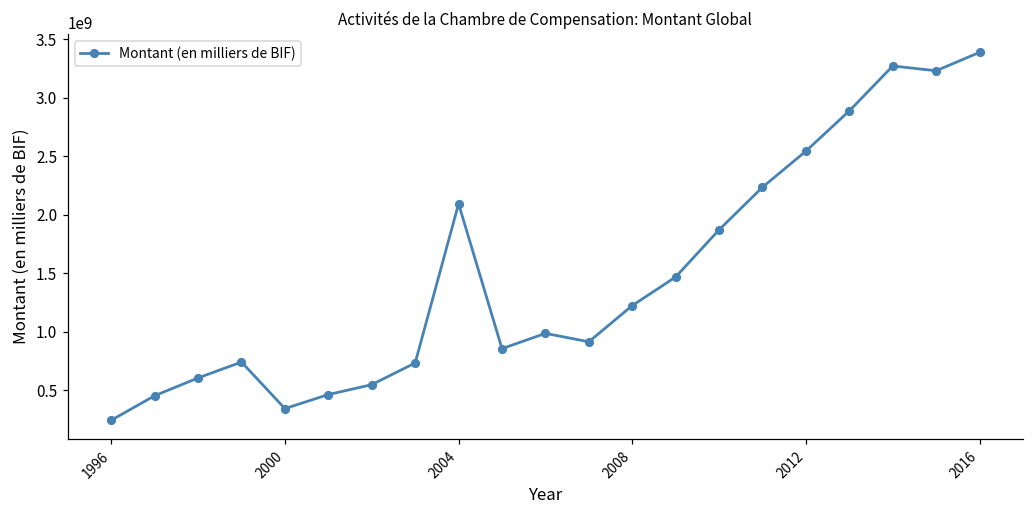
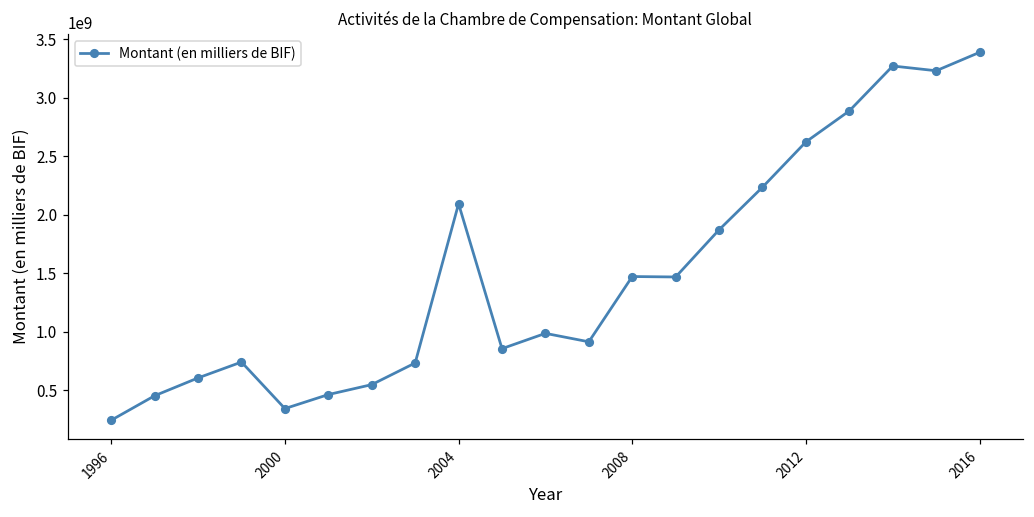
2008: 1220000000 -> 1470000000
2012: 2540000000 -> 2620000000
